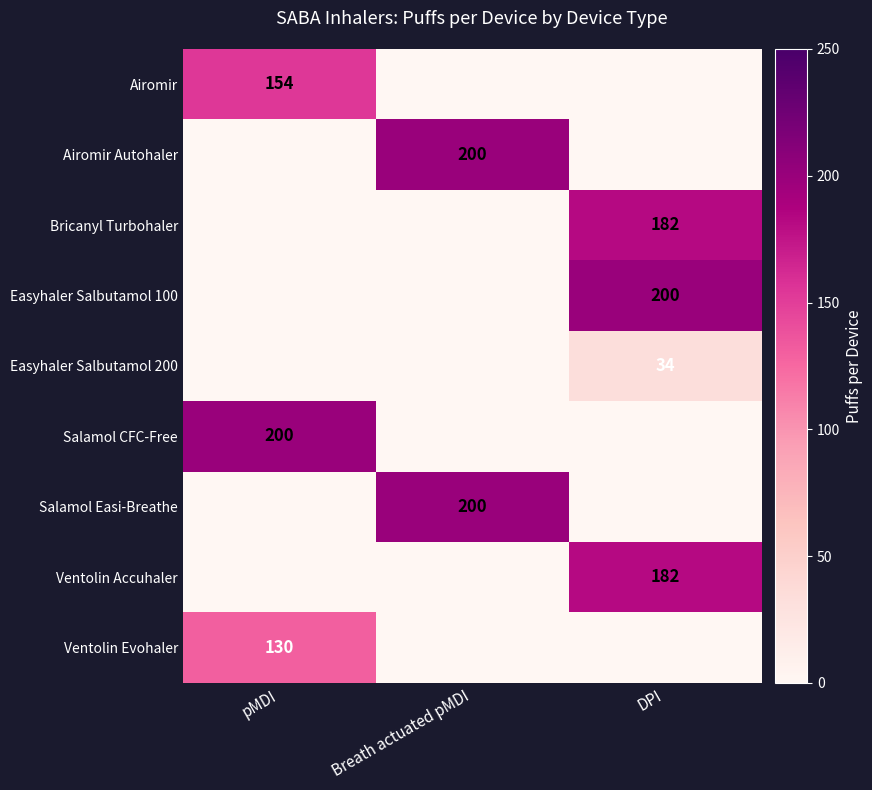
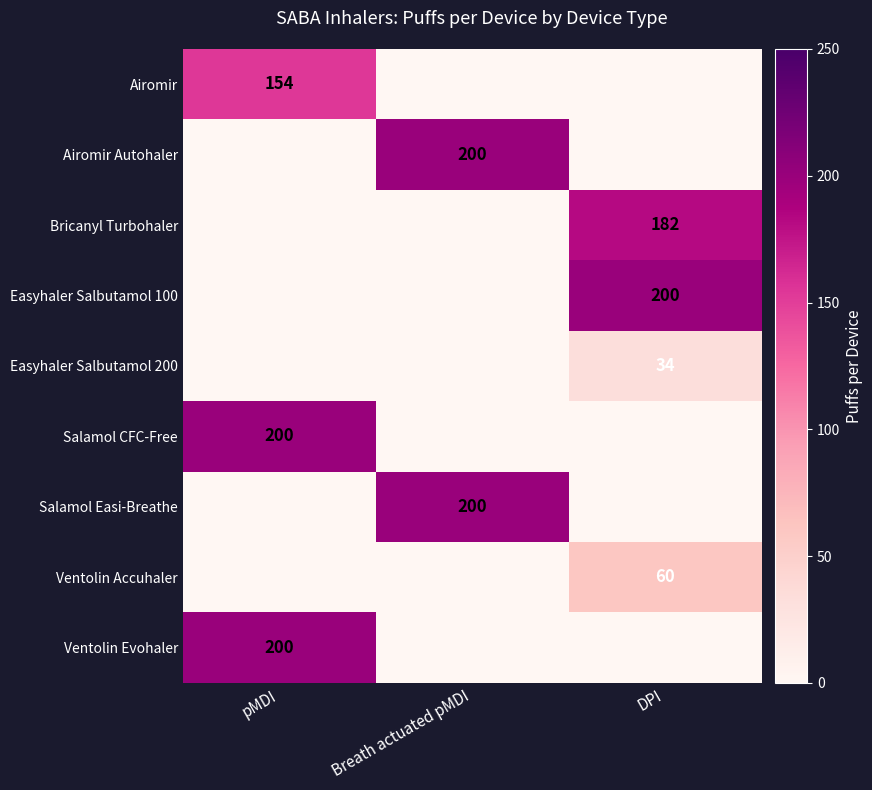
Ventolin Accuhaler, DPI: 182 -> 60
Ventolin Evohaler, pMDI: 130 -> 200
